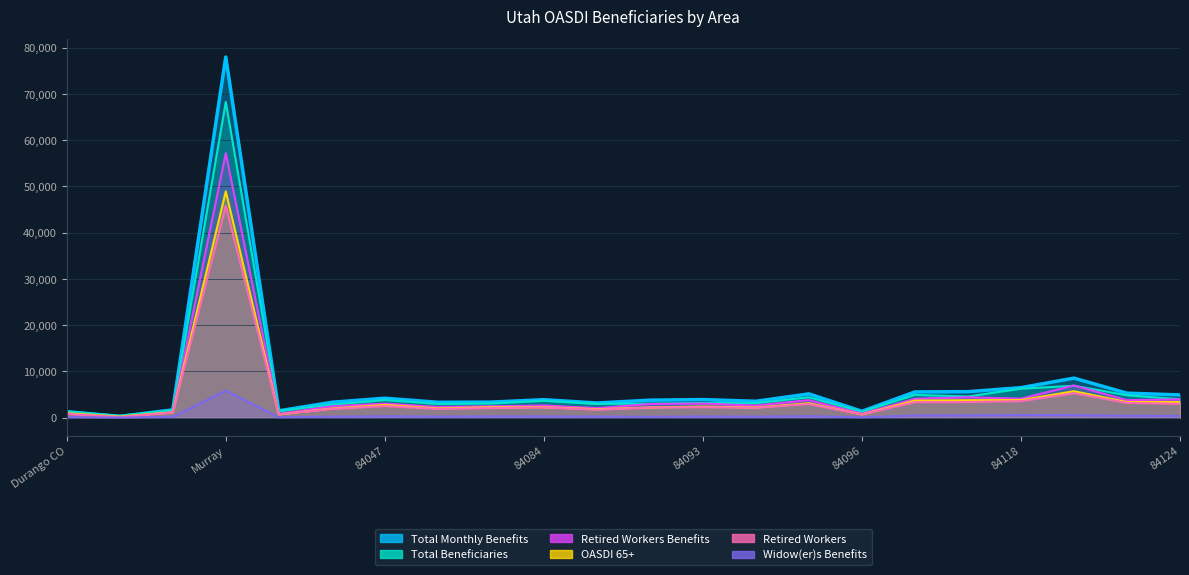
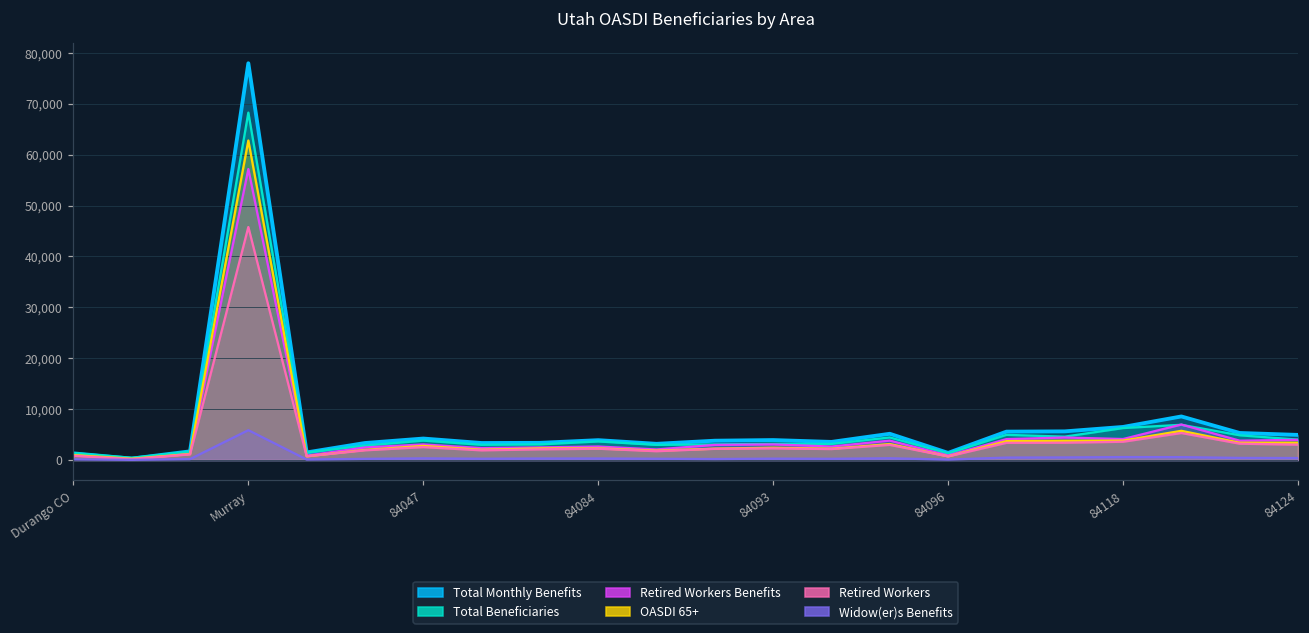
OASDI 65+, Murray: 49,000 -> 63,000
